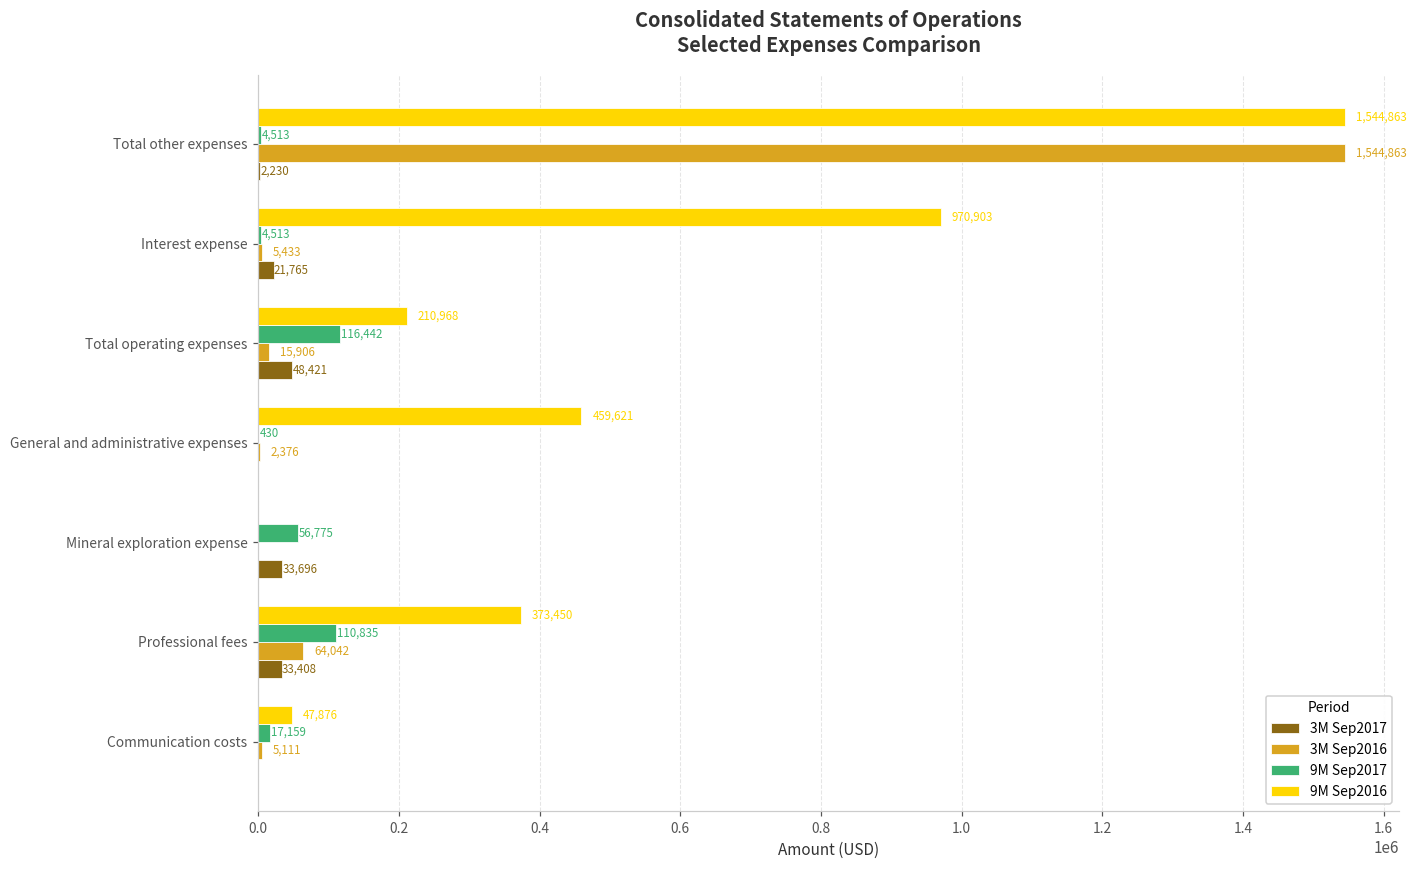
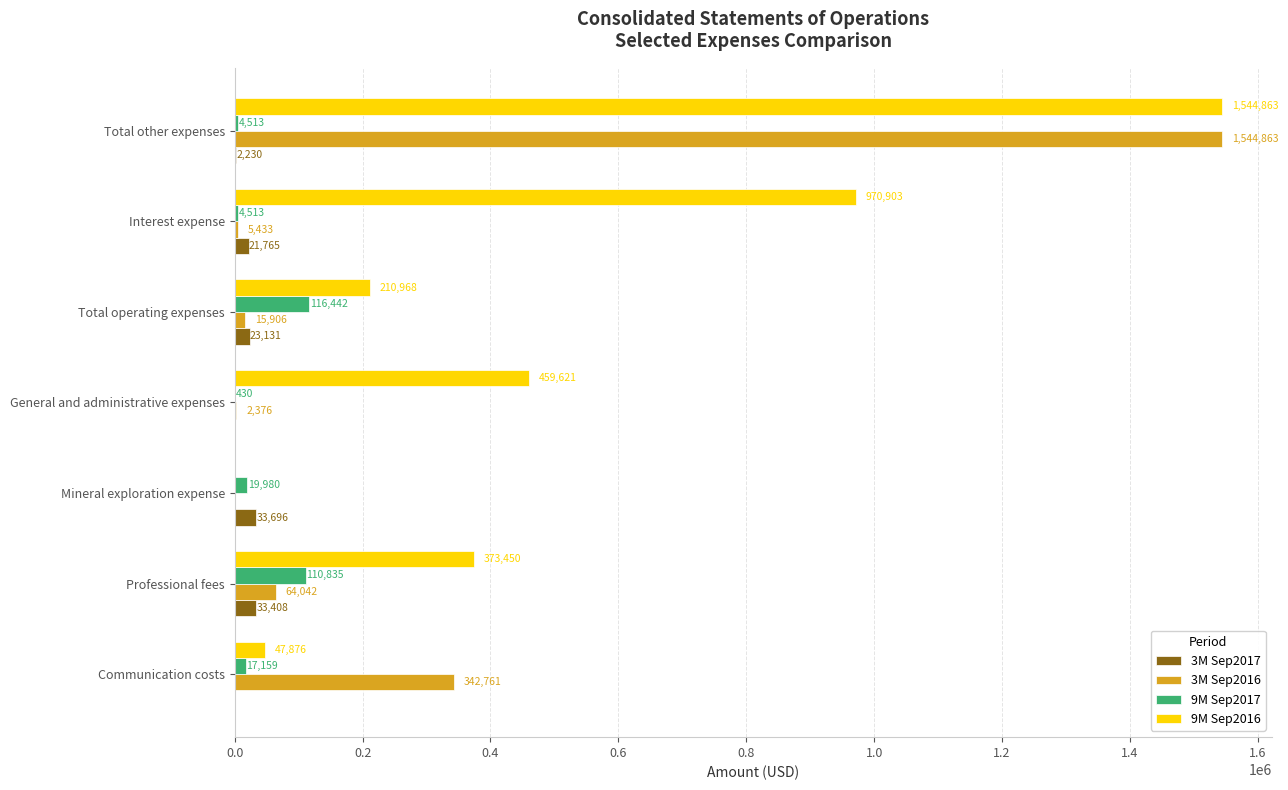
3M Sep2017, Total operating expenses: 48,421 -> 23,131
9M Sep2017, Mineral exploration expense: 56,775 -> 19,980
3M Sep2016, Communication costs: 5,111 -> 342,761
